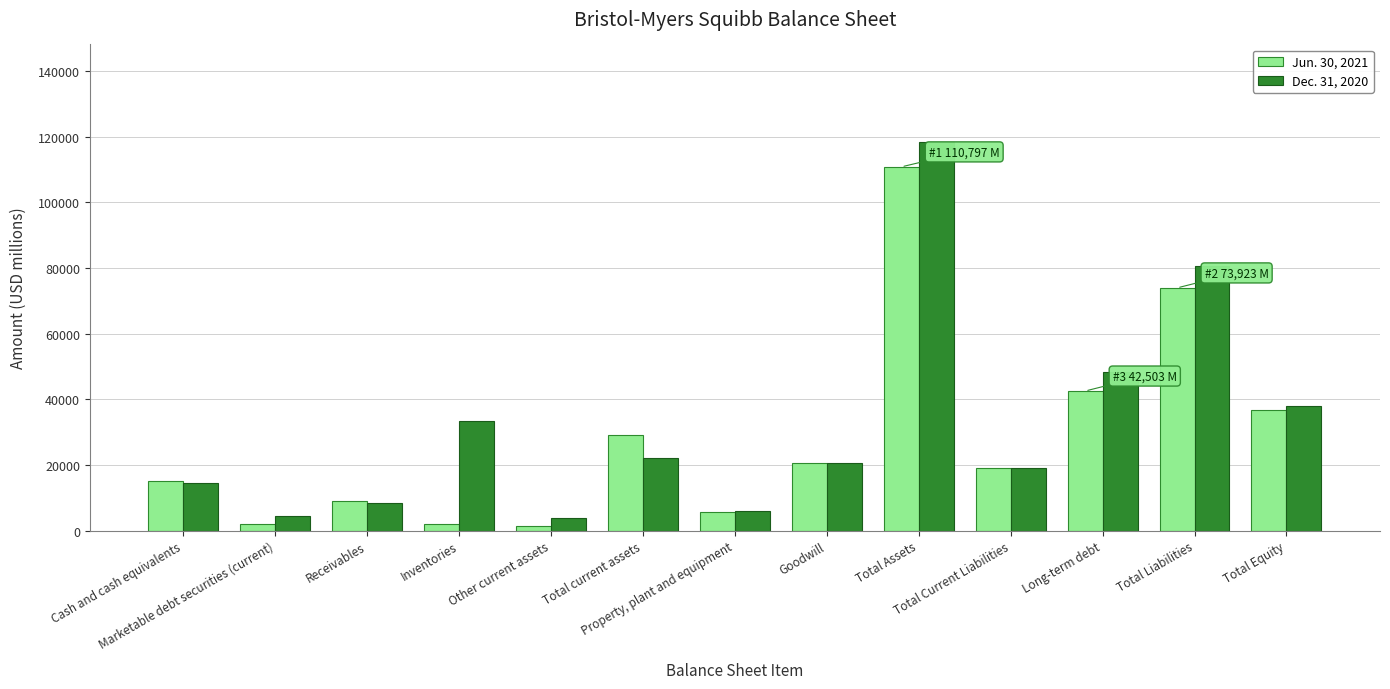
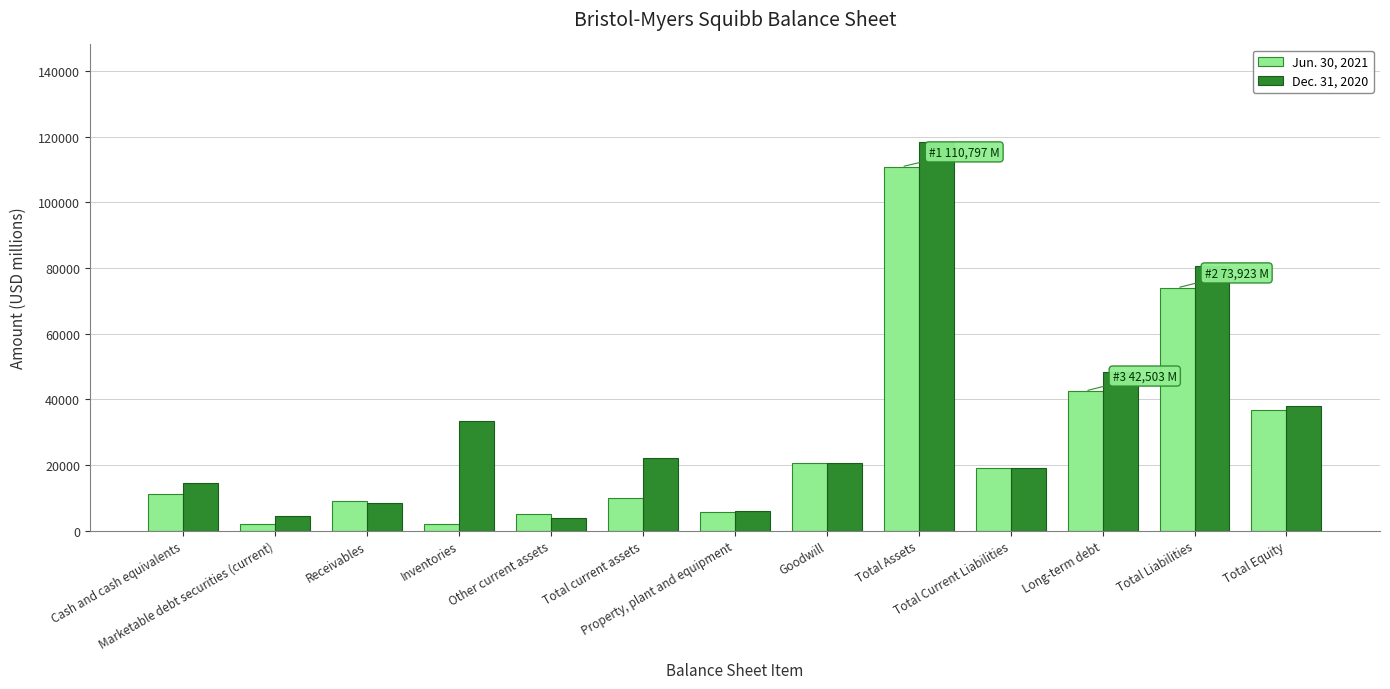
Jun. 30, 2021, Cash and cash equivalents: 15000 -> 11000
Jun. 30, 2021, Other current assets: 2000 -> 5000
Jun. 30, 2021, Total current assets: 29000 -> 10000
